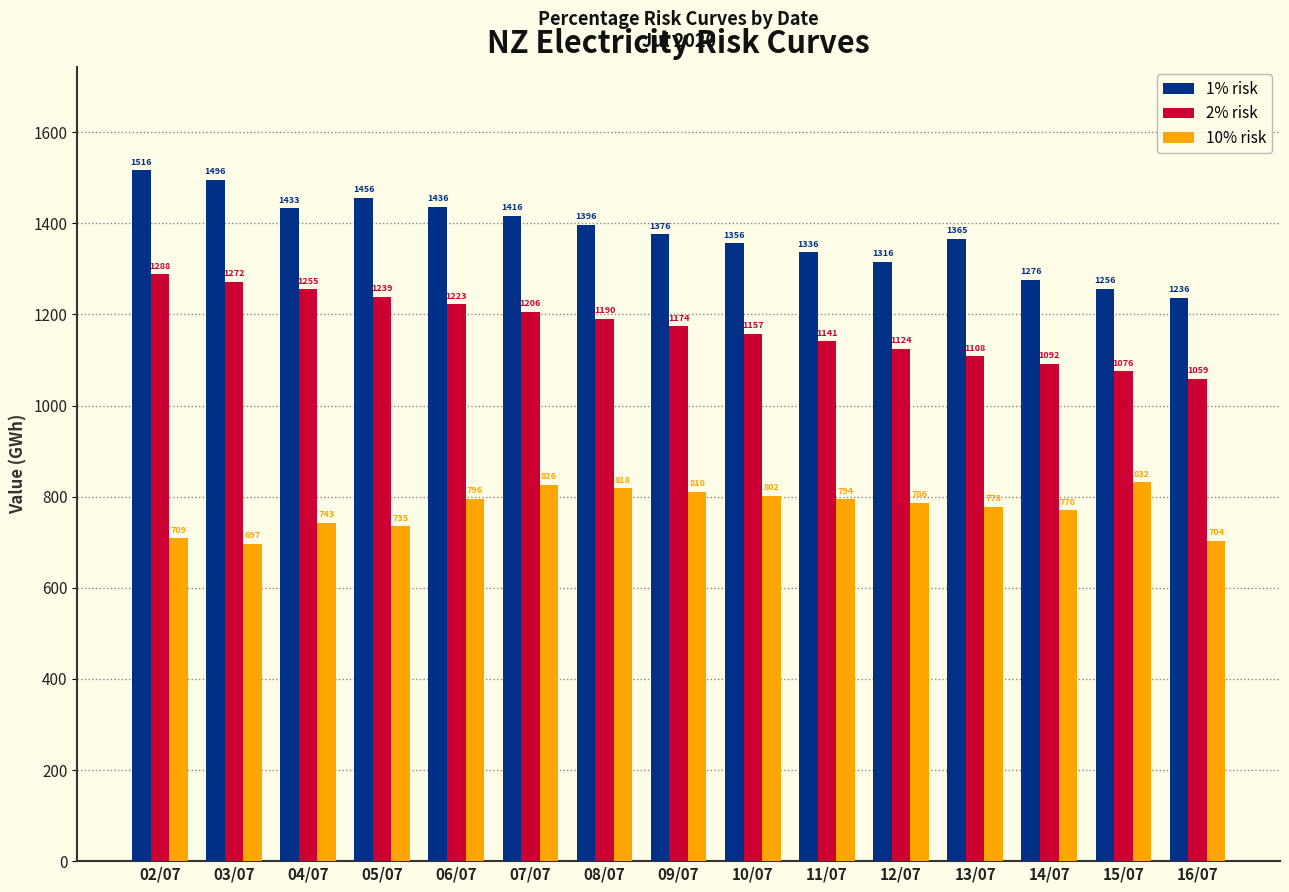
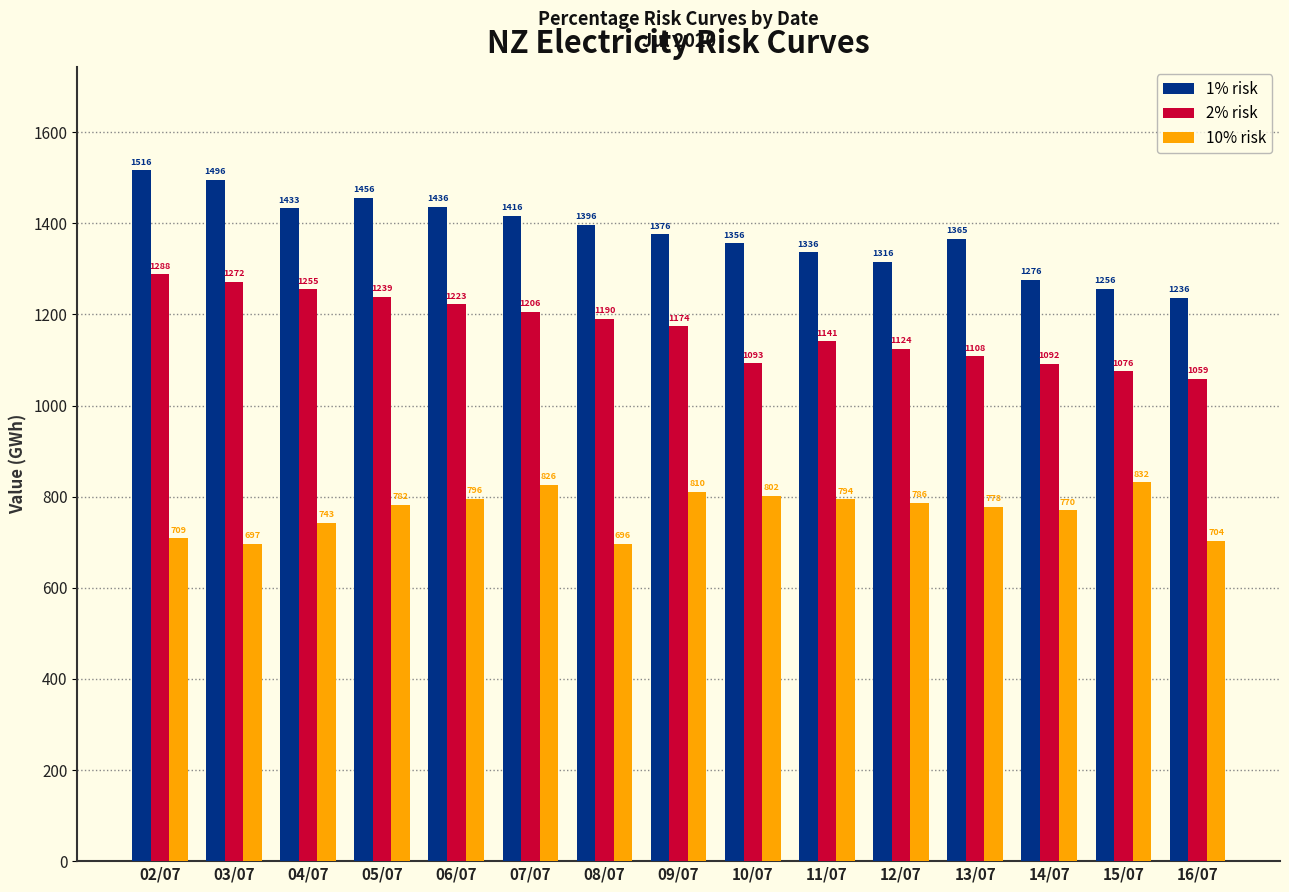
10% risk, 05/07: 735 -> 782
10% risk, 08/07: 818 -> 696
2% risk, 10/07: 1157 -> 1093
